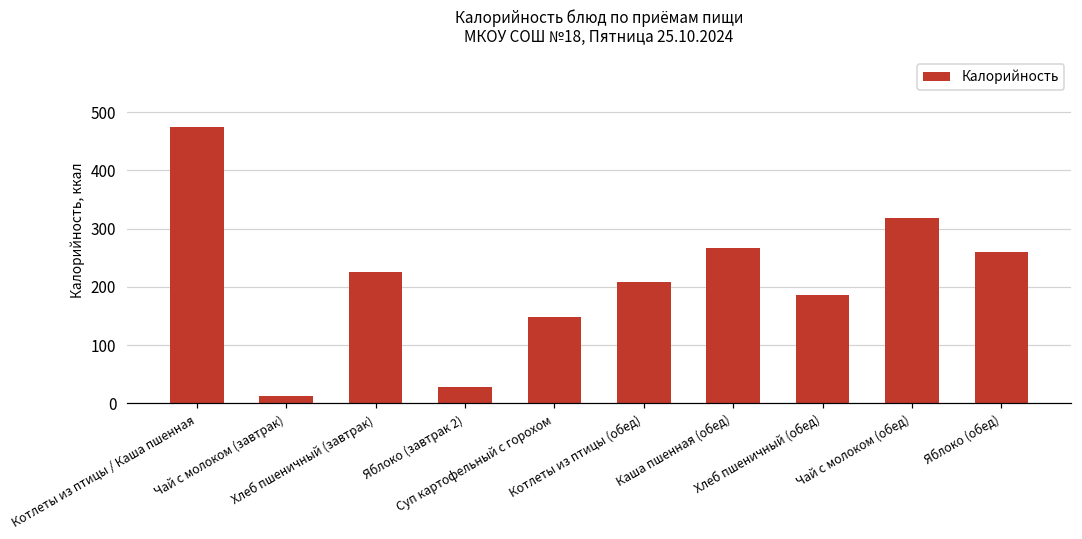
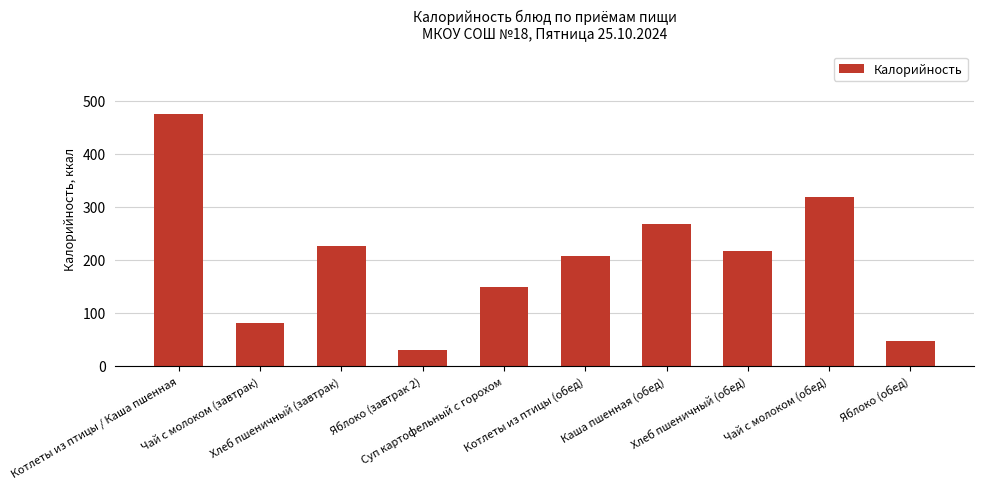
Чай с молоком (завтрак): 10 -> 80
Хлеб пшеничный (обед): 190 -> 220
Яблоко (обед): 260 -> 50
